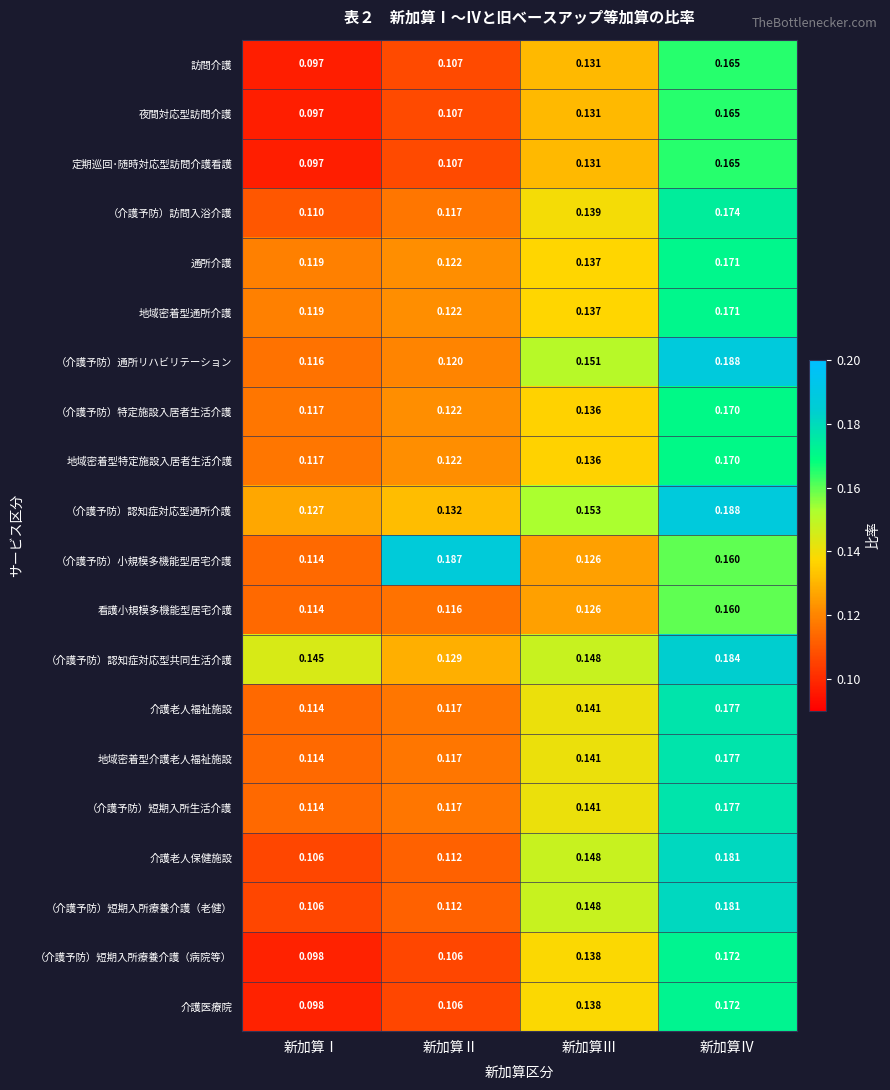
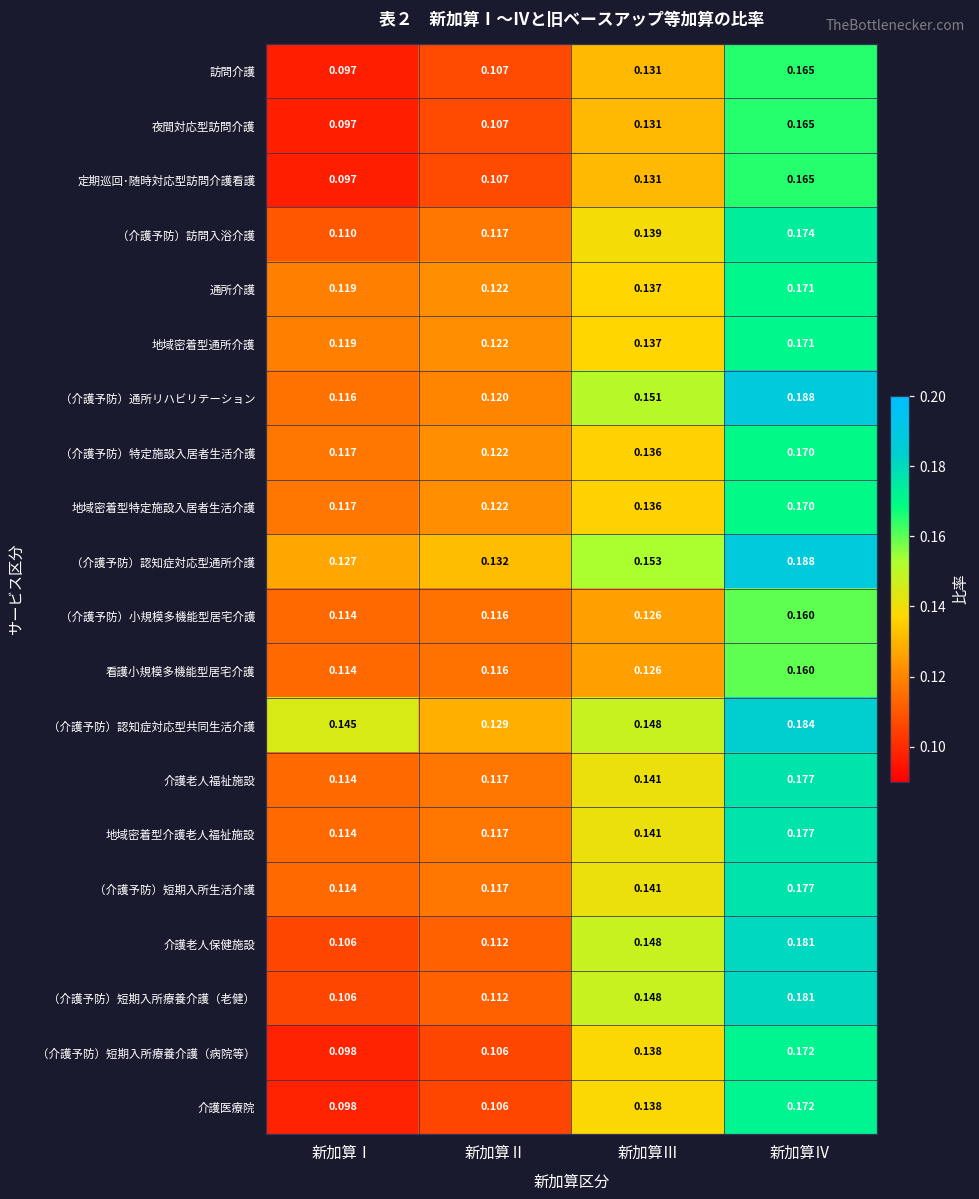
（介護予防）小規模多機能型居宅介護, 新加算Ⅱ: 0.187 -> 0.116
